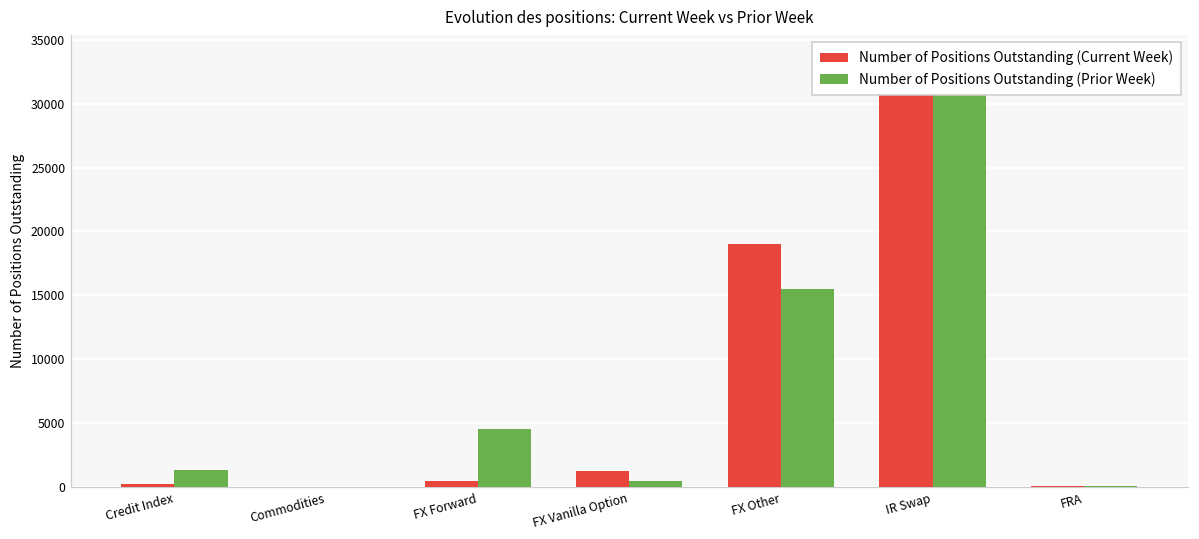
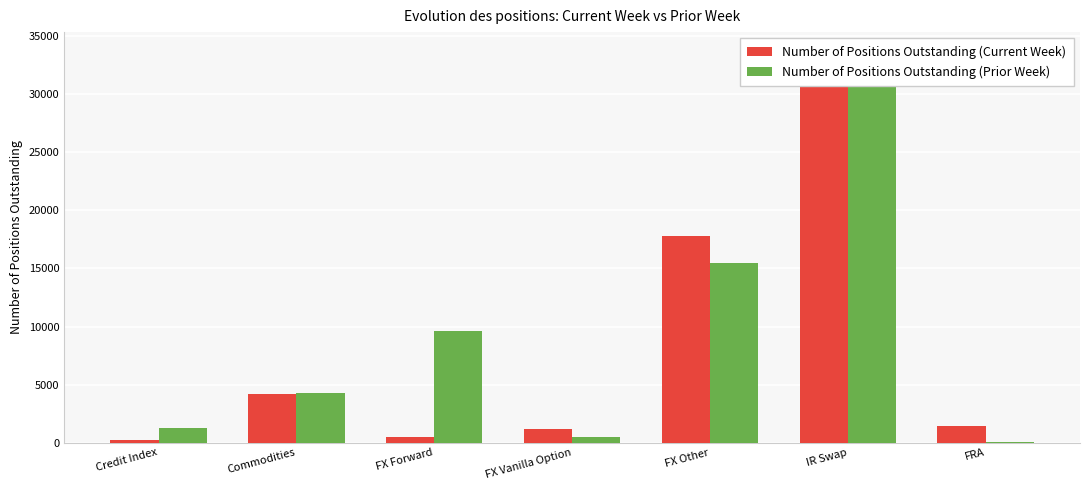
Number of Positions Outstanding (Current Week), Commodities: 0 -> 4200
Number of Positions Outstanding (Prior Week), Commodities: 0 -> 4300
Number of Positions Outstanding (Prior Week), FX Forward: 4500 -> 9600
Number of Positions Outstanding (Current Week), FX Other: 19000 -> 17800
Number of Positions Outstanding (Current Week), FRA: 0 -> 1500
